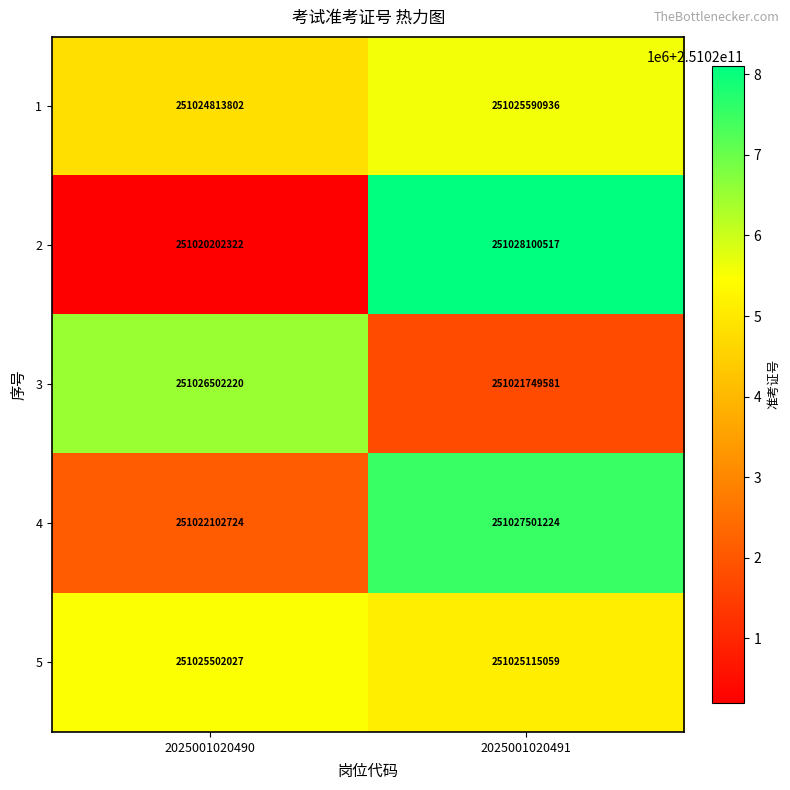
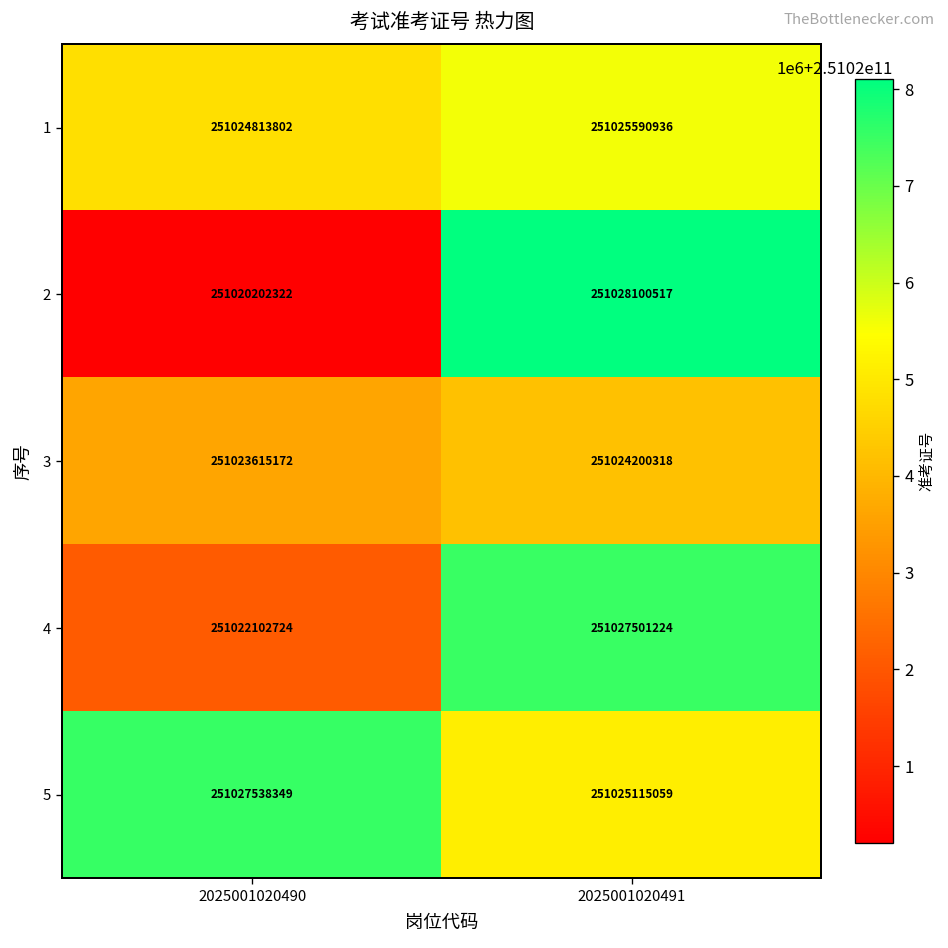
3, 2025001020490: 251026502220 -> 251023615172
3, 2025001020491: 251021749581 -> 251024200318
5, 2025001020490: 251025502027 -> 251027538349
